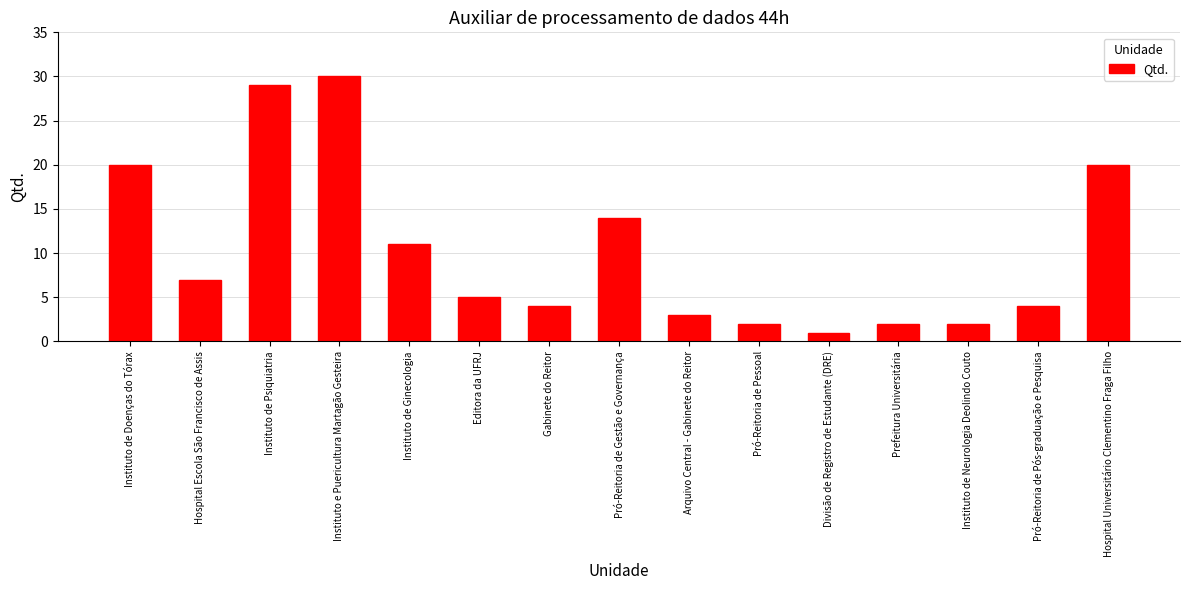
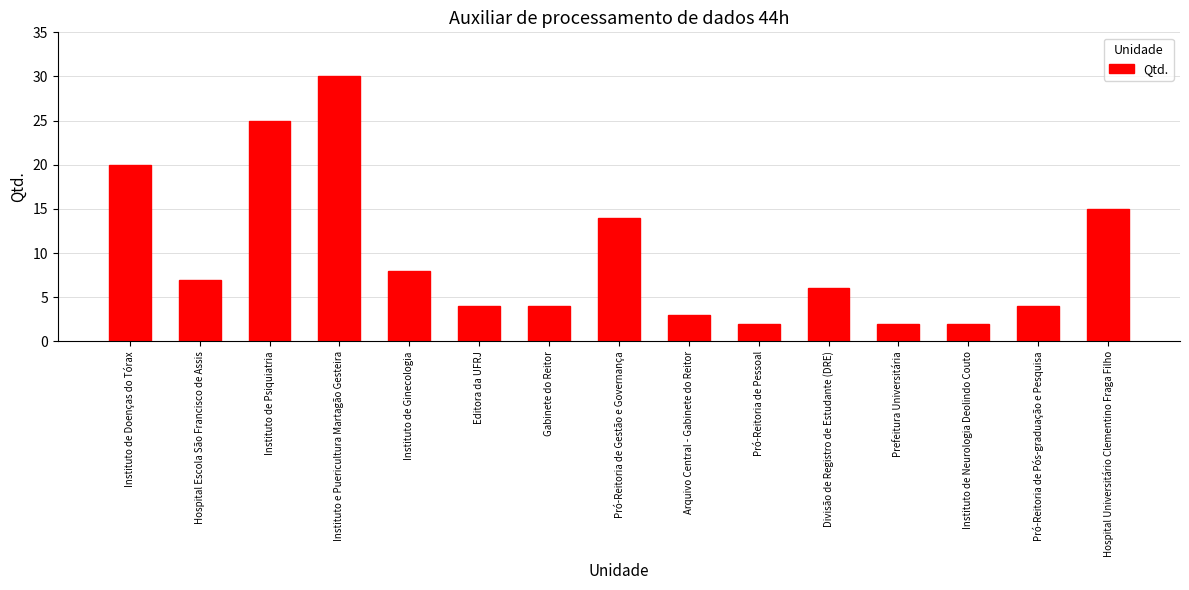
Instituto de Psiquiatria: 29 -> 25
Instituto de Ginecologia: 11 -> 8
Editora da UFRJ: 5 -> 4
Divisão de Registro de Estudante (DRE): 1 -> 6
Hospital Universitário Clementino Fraga Filho: 20 -> 15
